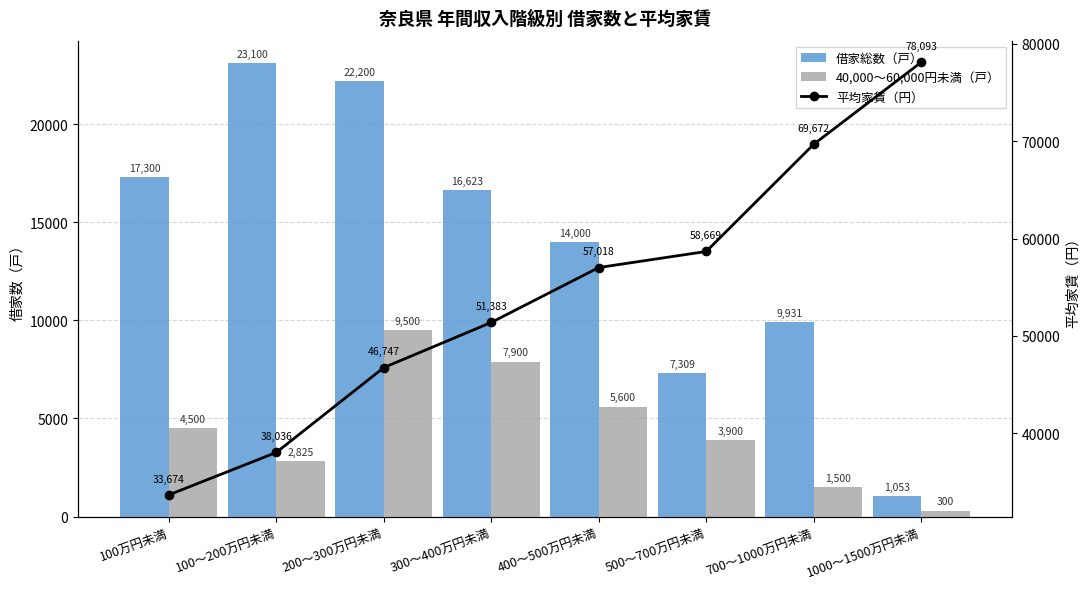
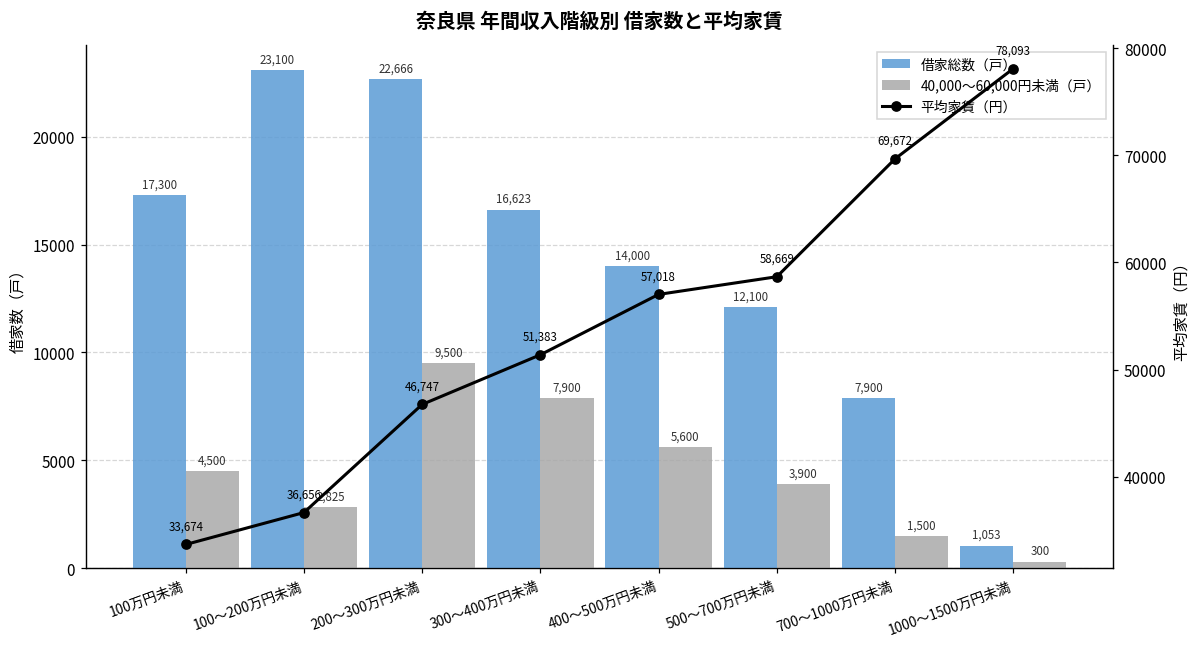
借家総数（戸）, 200～300万円未満: 22,200 -> 22,666
借家総数（戸）, 500～700万円未満: 7,309 -> 12,100
借家総数（戸）, 700～1000万円未満: 9,931 -> 7,900
平均家賃（円）, 100～200万円未満: 38,036 -> 36,656
